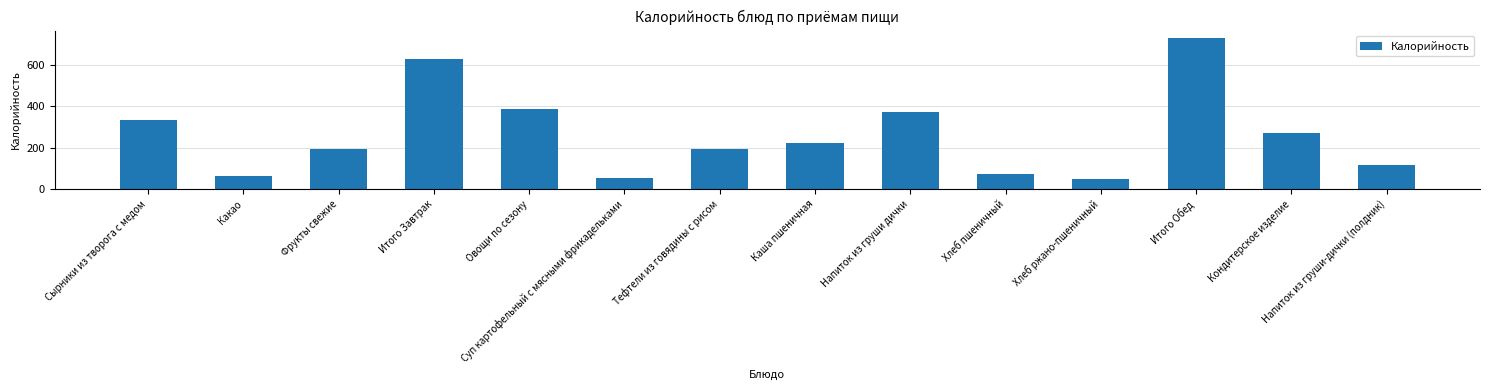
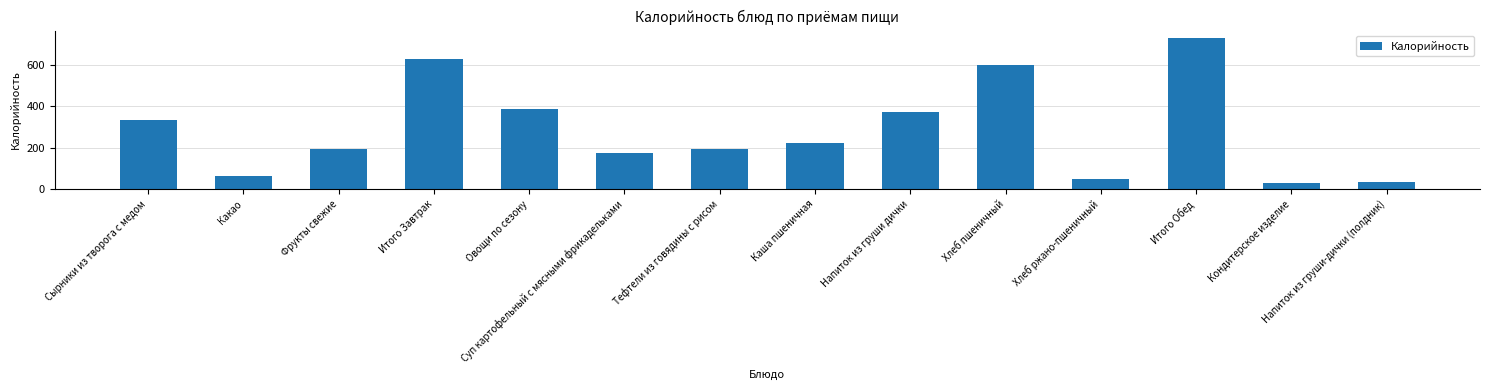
Суп картофельный с мясными фрикадельками: 50 -> 180
Хлеб пшеничный: 70 -> 600
Кондитерское изделие: 270 -> 30
Напиток из груши-дички (полдник): 120 -> 30
